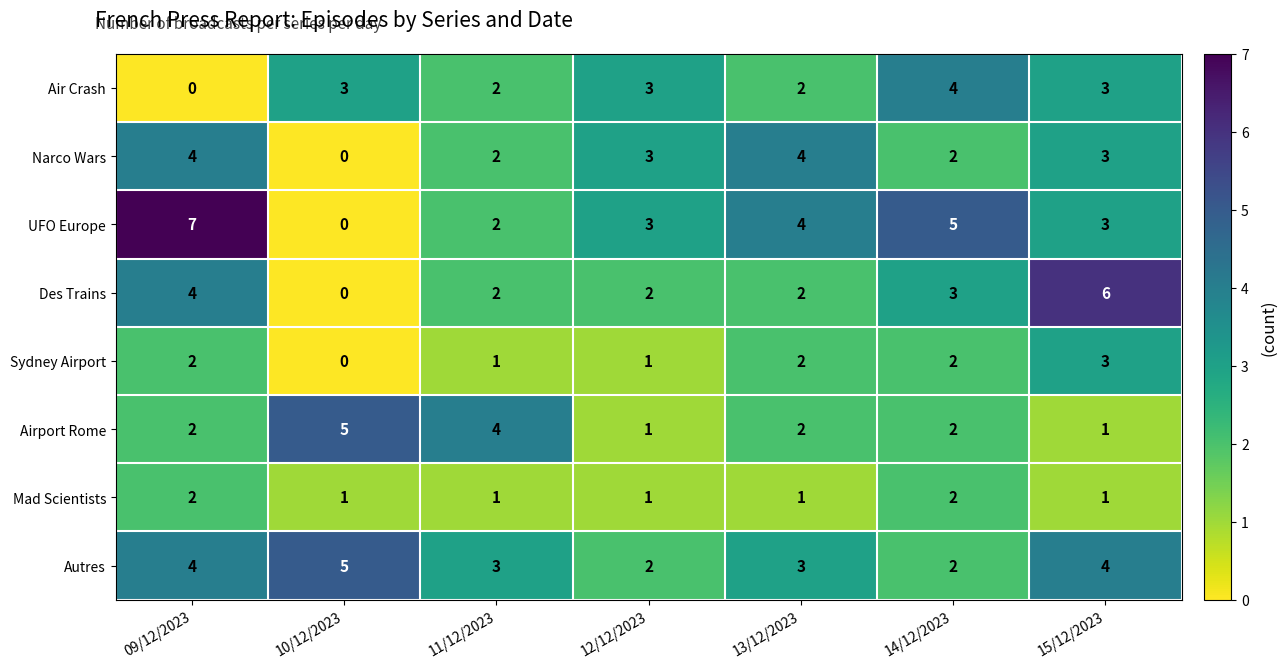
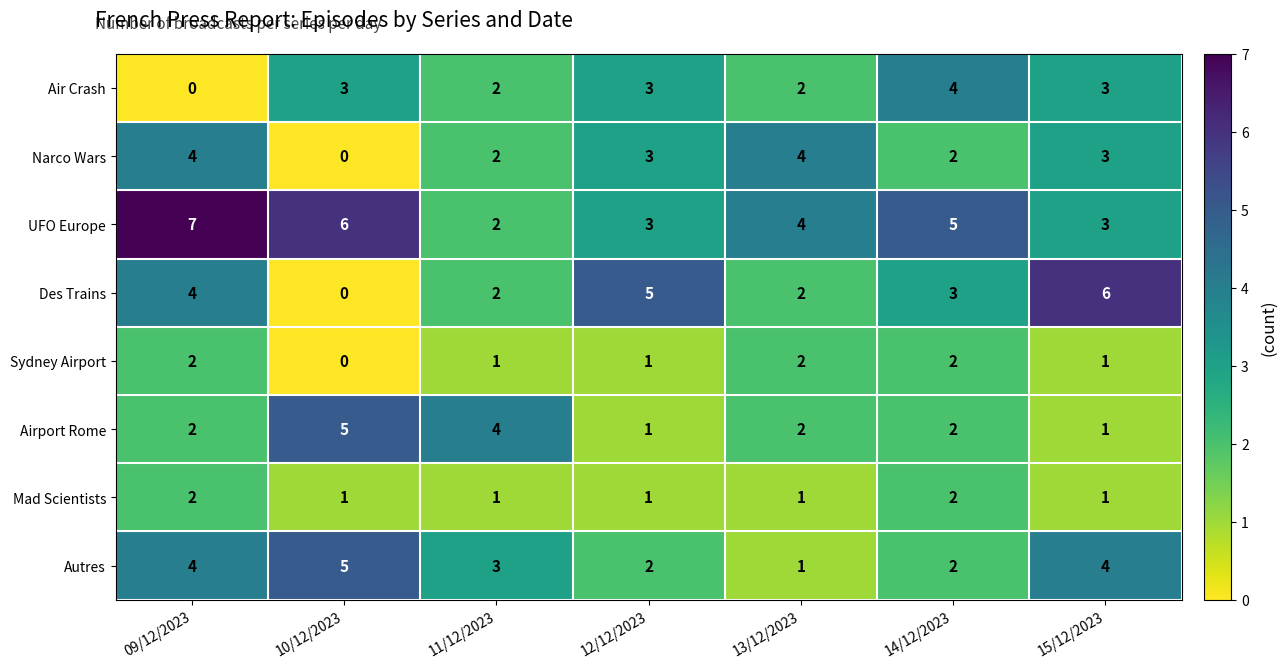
UFO Europe, 10/12/2023: 0 -> 6
Des Trains, 12/12/2023: 2 -> 5
Sydney Airport, 15/12/2023: 3 -> 1
Autres, 13/12/2023: 3 -> 1
